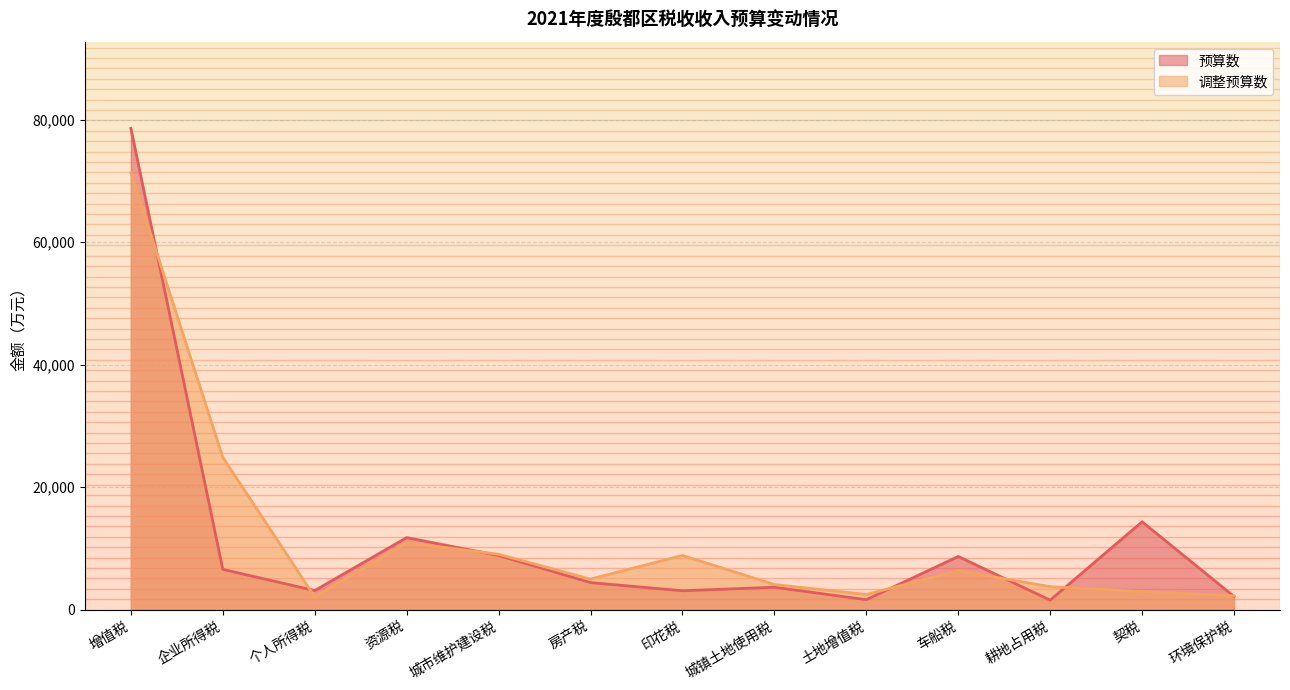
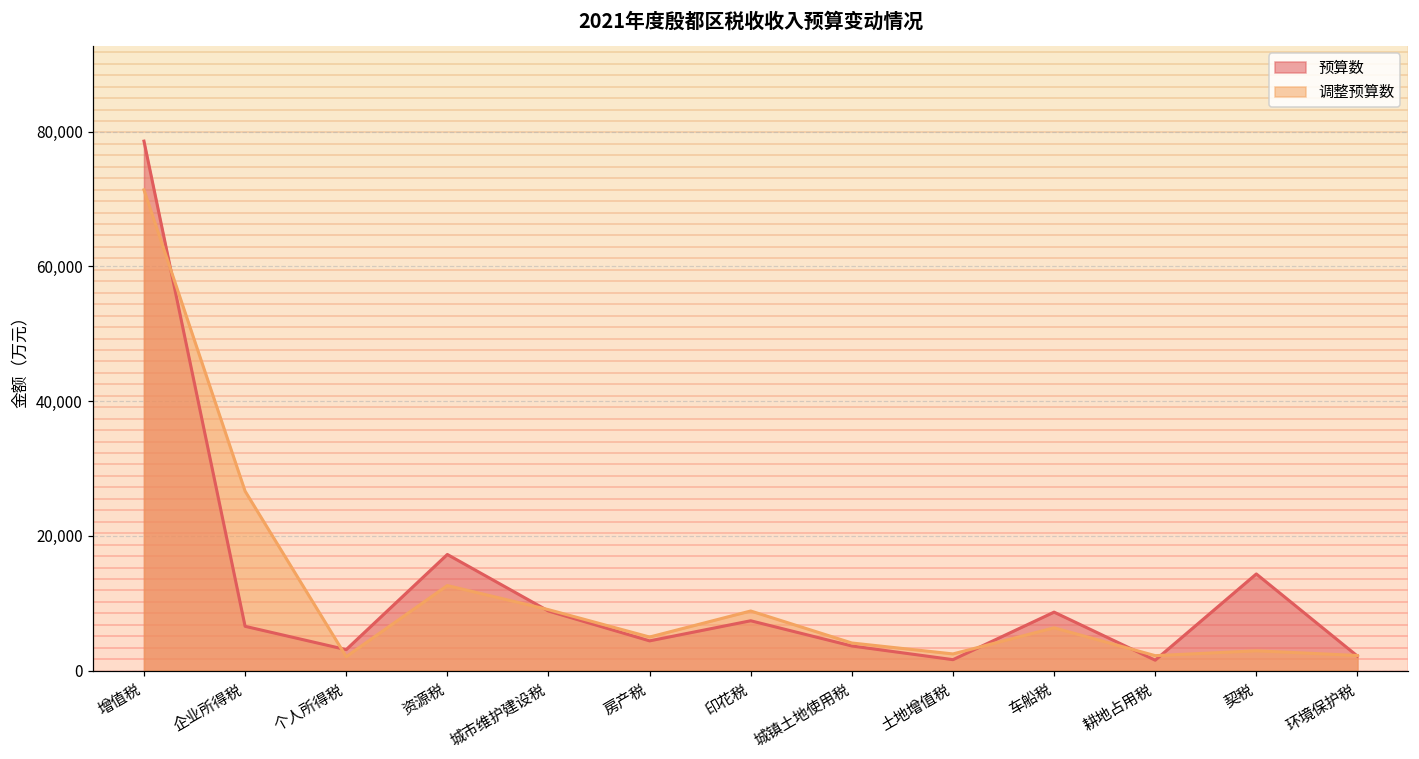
调整预算数, 企业所得税: 25,000 -> 27,000
预算数, 资源税: 12,000 -> 17,000
调整预算数, 资源税: 11,000 -> 13,000
预算数, 印花税: 3,000 -> 7,000
调整预算数, 耕地占用税: 4,000 -> 2,000
